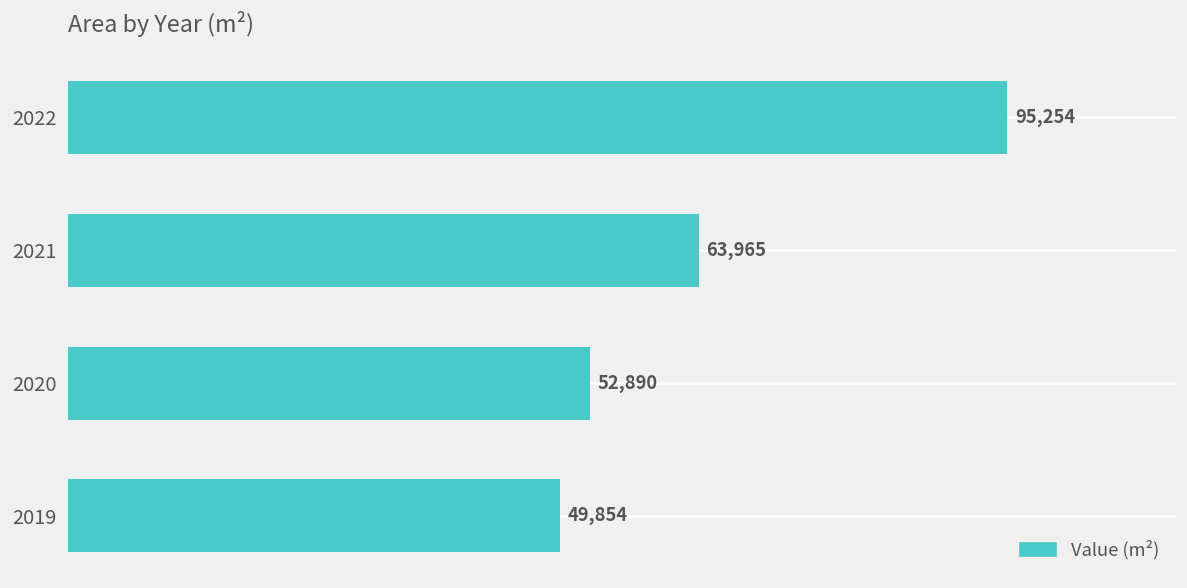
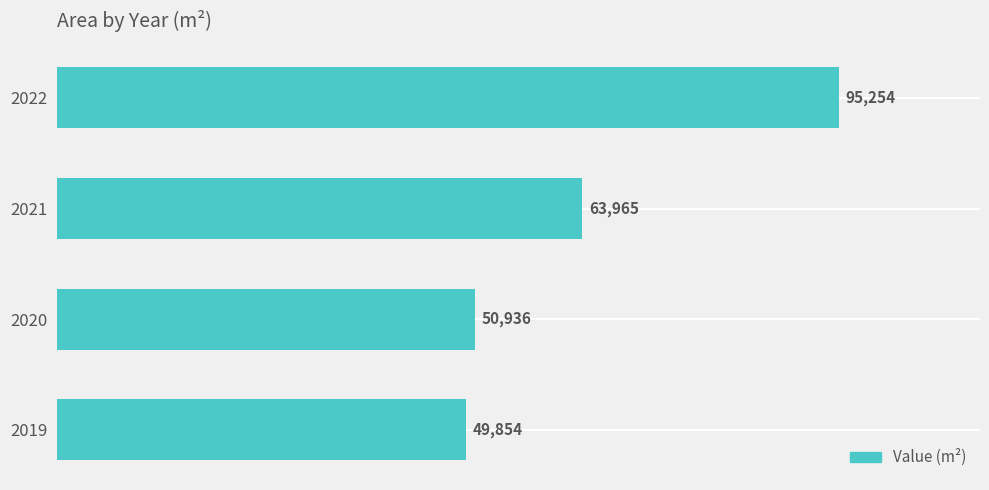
2020: 52,890 -> 50,936
